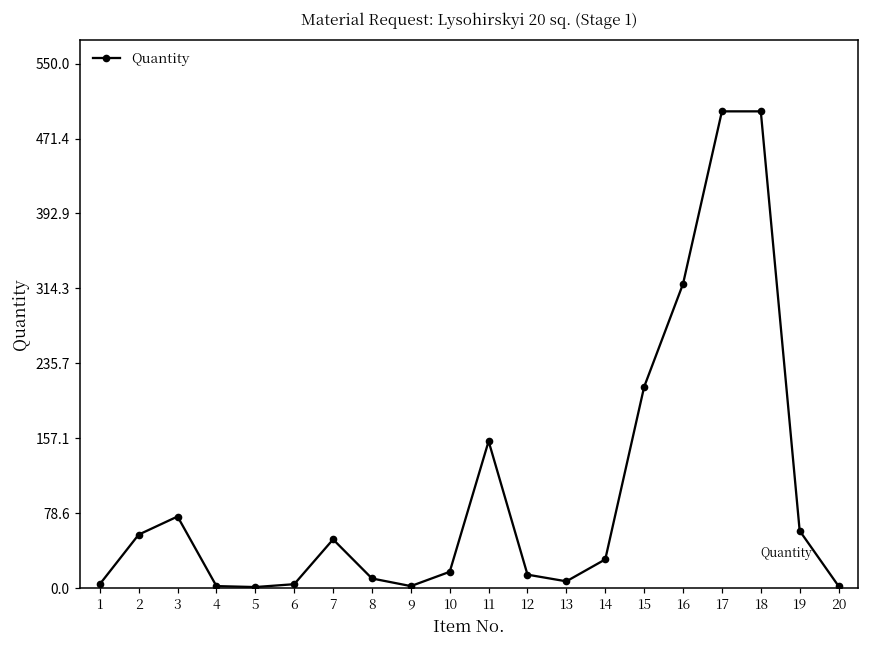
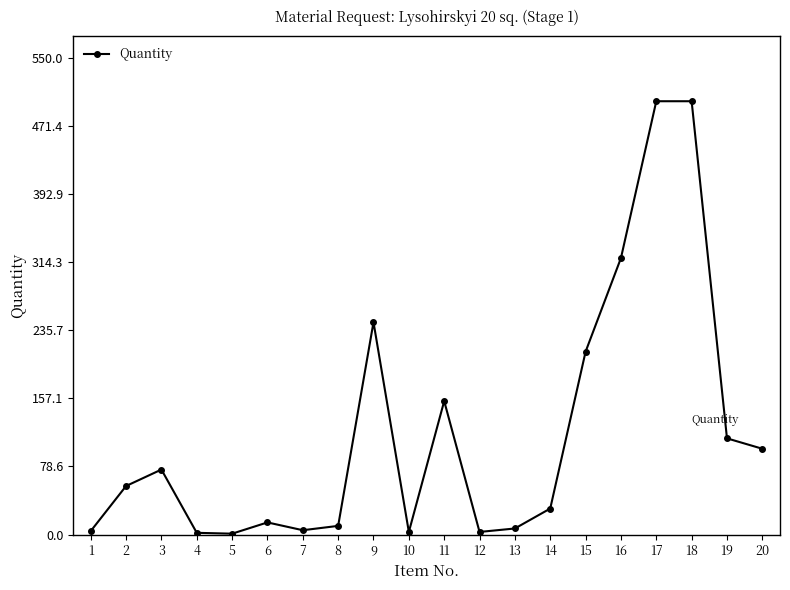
6: 0 -> 10
7: 50 -> 10
9: 0 -> 250
10: 20 -> 0
12: 10 -> 0
19: 60 -> 110
20: 0 -> 100
